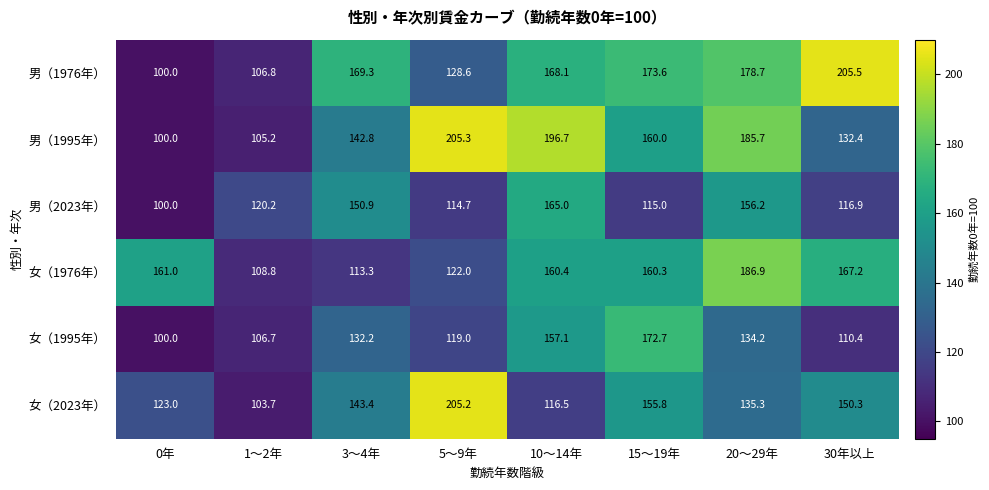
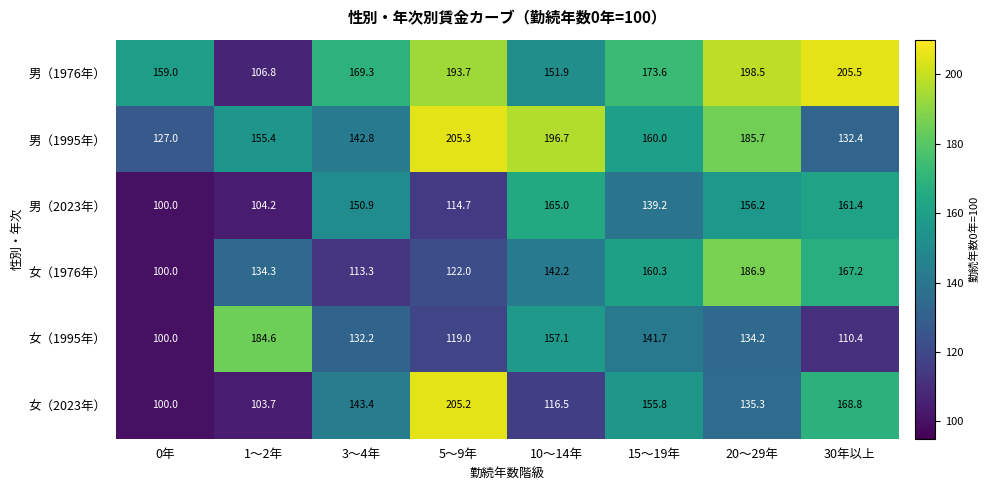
男（1976年）, 0年: 100.0 -> 159.0
男（1976年）, 5～9年: 128.6 -> 193.7
男（1976年）, 10～14年: 168.1 -> 151.9
男（1976年）, 20～29年: 178.7 -> 198.5
男（1995年）, 0年: 100.0 -> 127.0
男（1995年）, 1～2年: 105.2 -> 155.4
男（2023年）, 1～2年: 120.2 -> 104.2
男（2023年）, 15～19年: 115.0 -> 139.2
男（2023年）, 30年以上: 116.9 -> 161.4
女（1976年）, 0年: 161.0 -> 100.0
女（1976年）, 1～2年: 108.8 -> 134.3
女（1976年）, 10～14年: 160.4 -> 142.2
女（1995年）, 1～2年: 106.7 -> 184.6
女（1995年）, 15～19年: 172.7 -> 141.7
女（2023年）, 0年: 123.0 -> 100.0
女（2023年）, 30年以上: 150.3 -> 168.8
